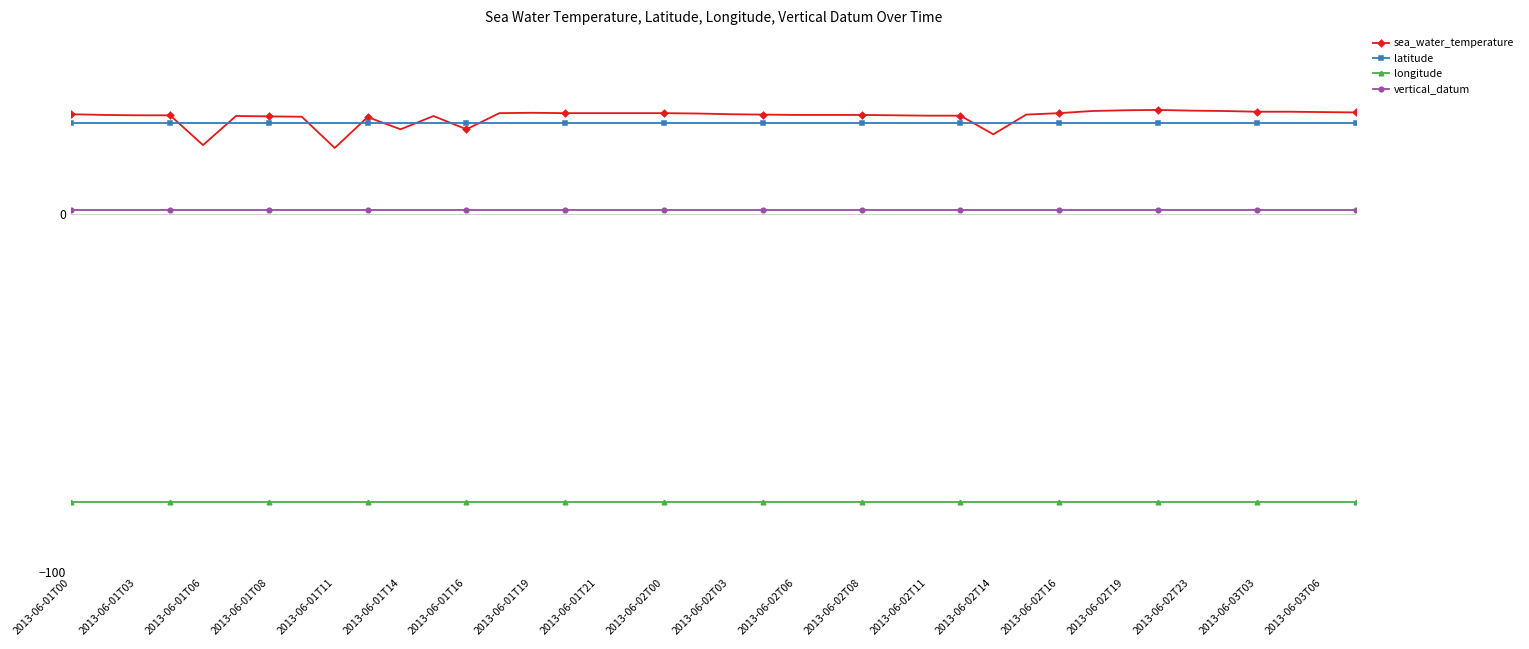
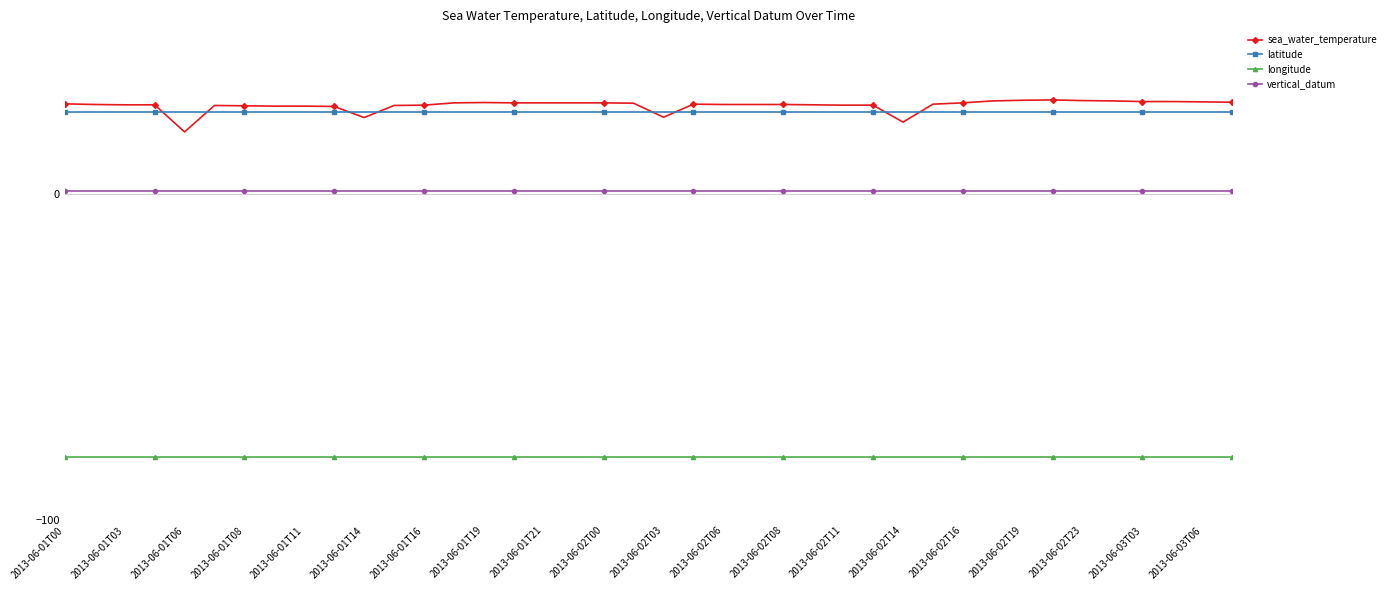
sea_water_temperature, 2013-06-01T11: 18 -> 27
sea_water_temperature, 2013-06-01T16: 24 -> 27
sea_water_temperature, 2013-06-02T03: 28 -> 24
